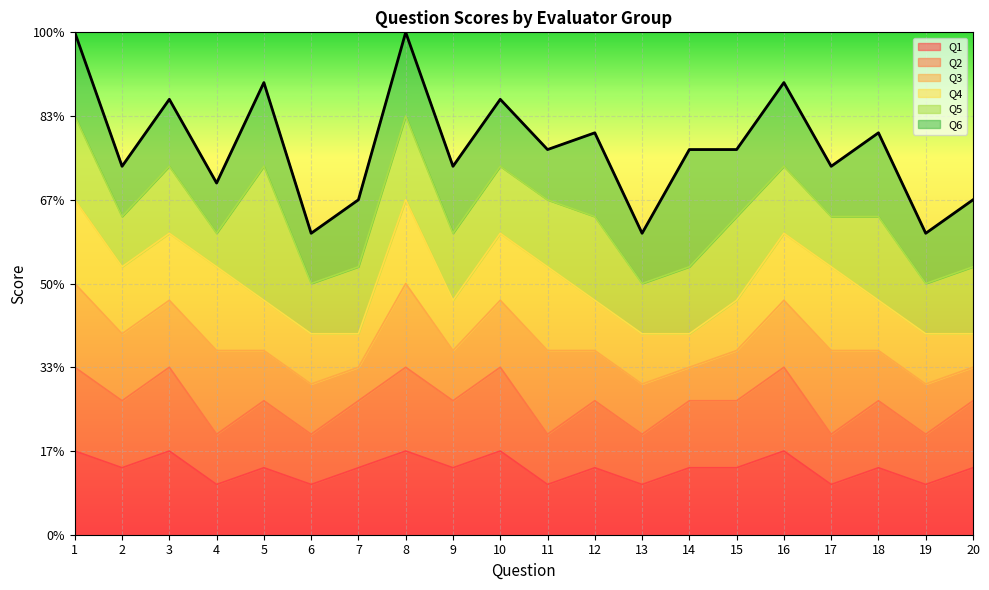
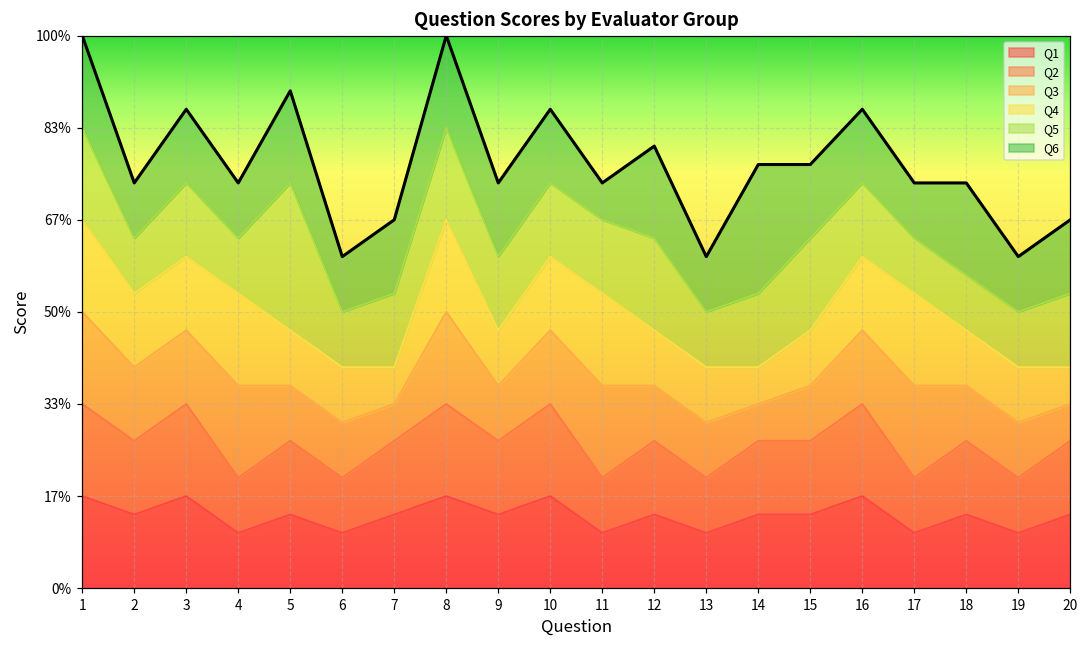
Q5, 4: 7% -> 10%
Q6, 11: 10% -> 7%
Q6, 16: 17% -> 13%
Q5, 18: 17% -> 10%
